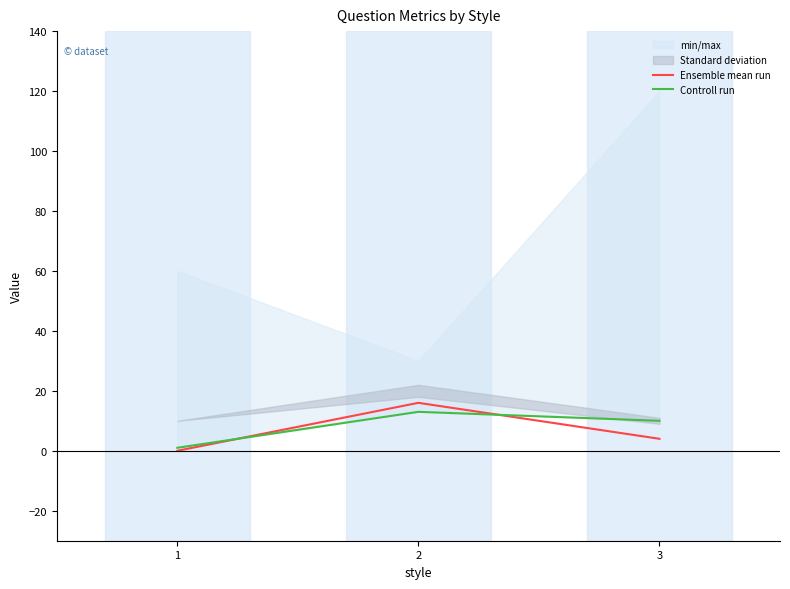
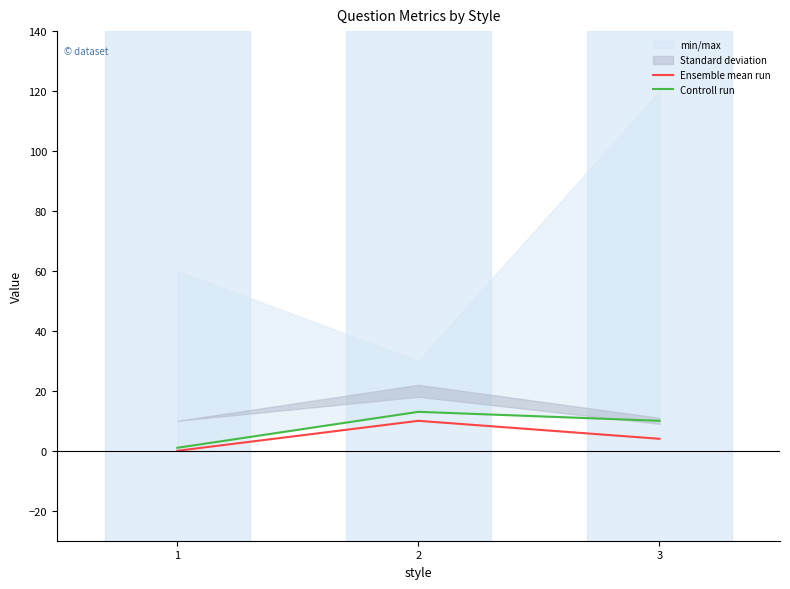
Ensemble mean run, 2: 16 -> 10
